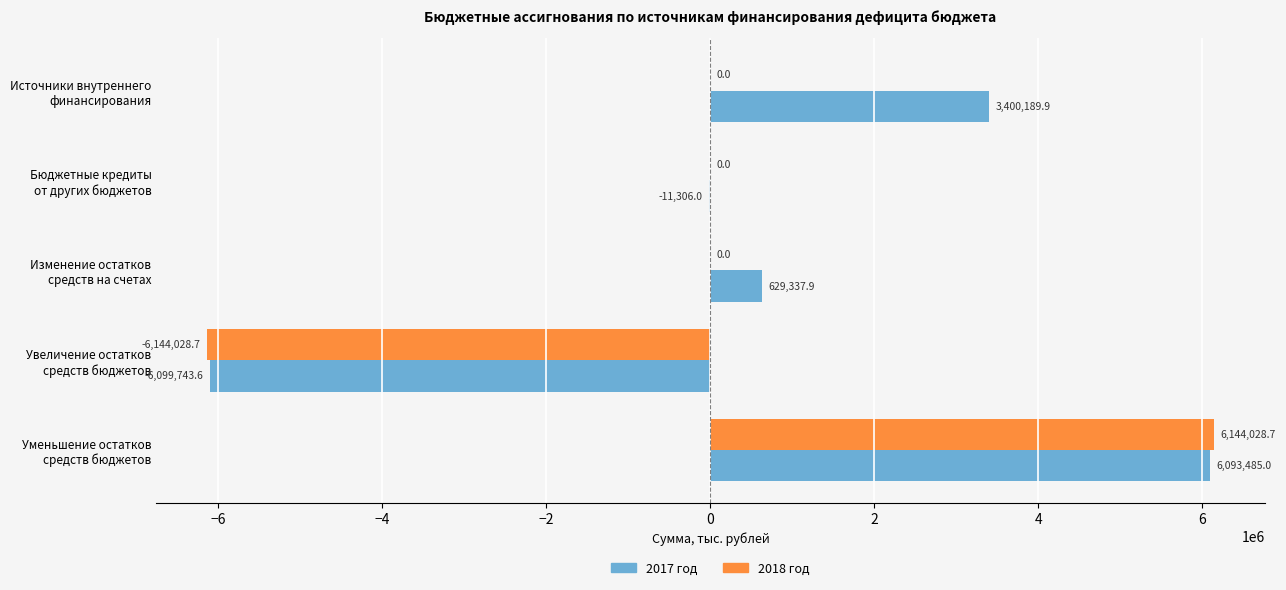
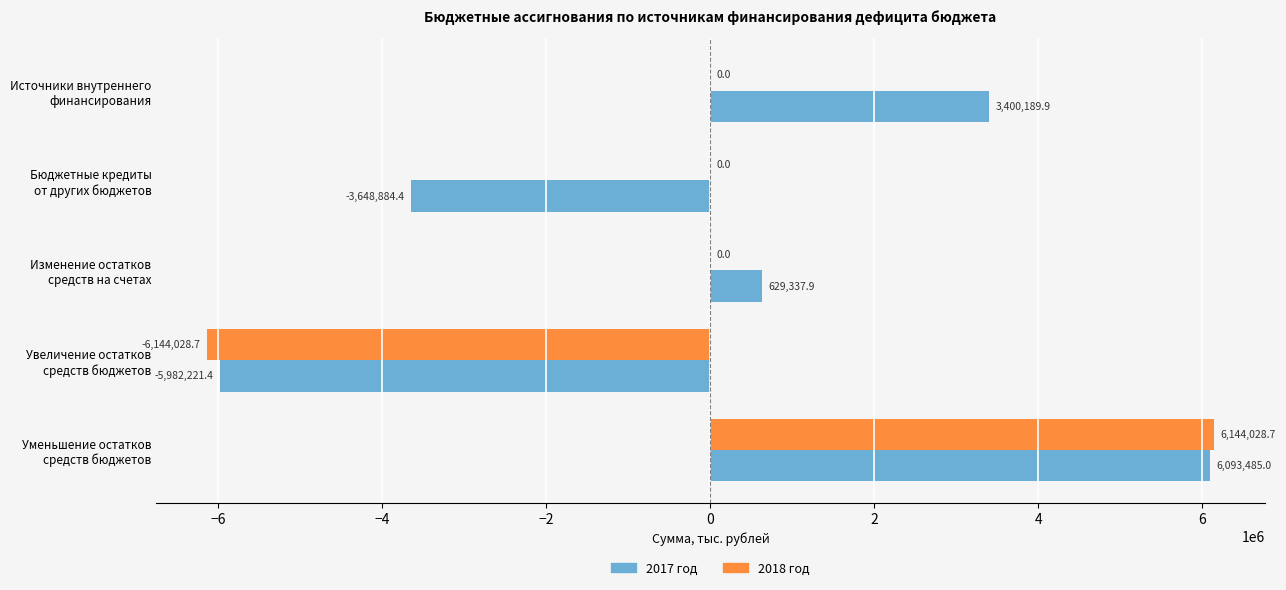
2017 год, Бюджетные кредиты от других бюджетов: -11,306.0 -> -3,648,884.4
2017 год, Увеличение остатков средств бюджетов: -6,099,743.6 -> -5,982,221.4
